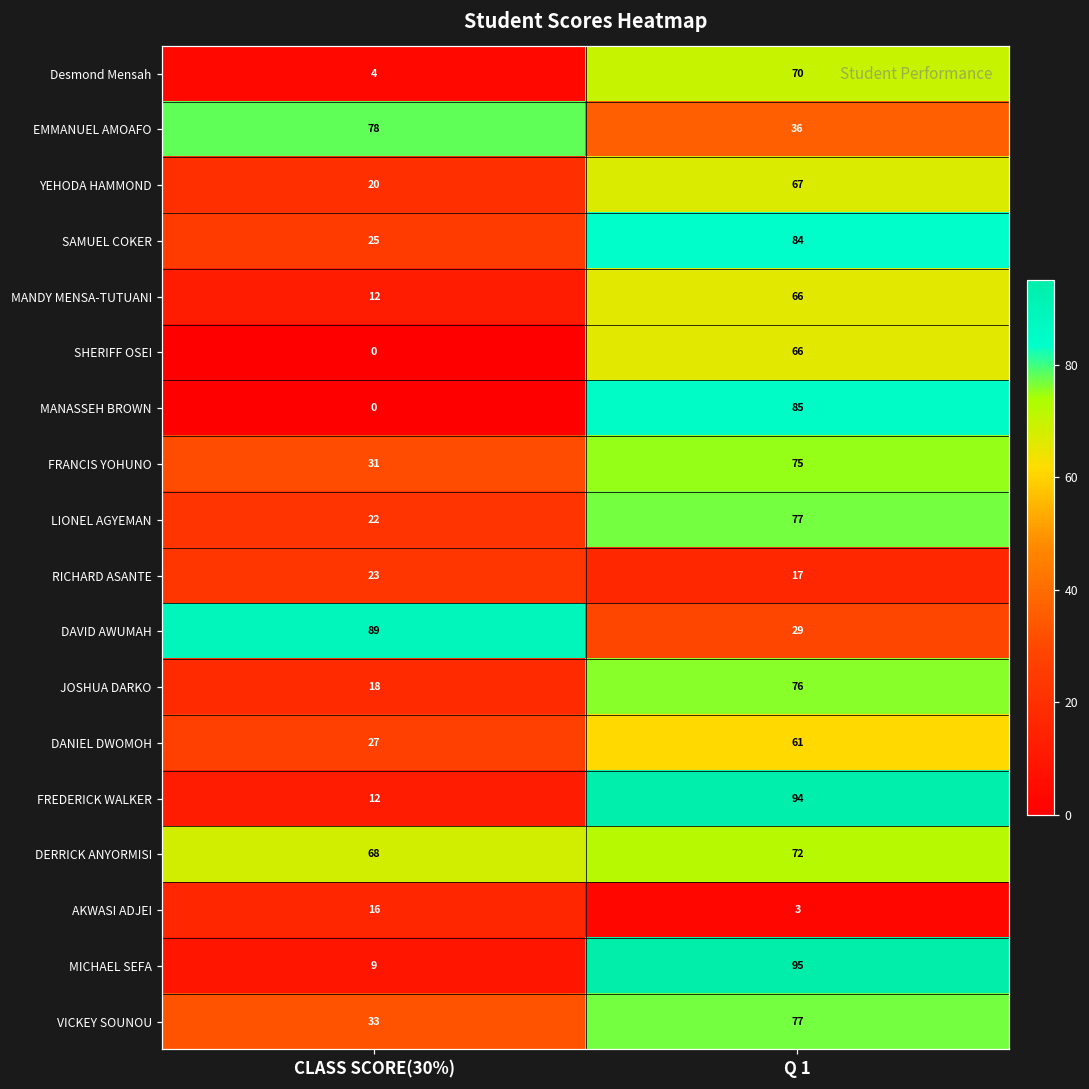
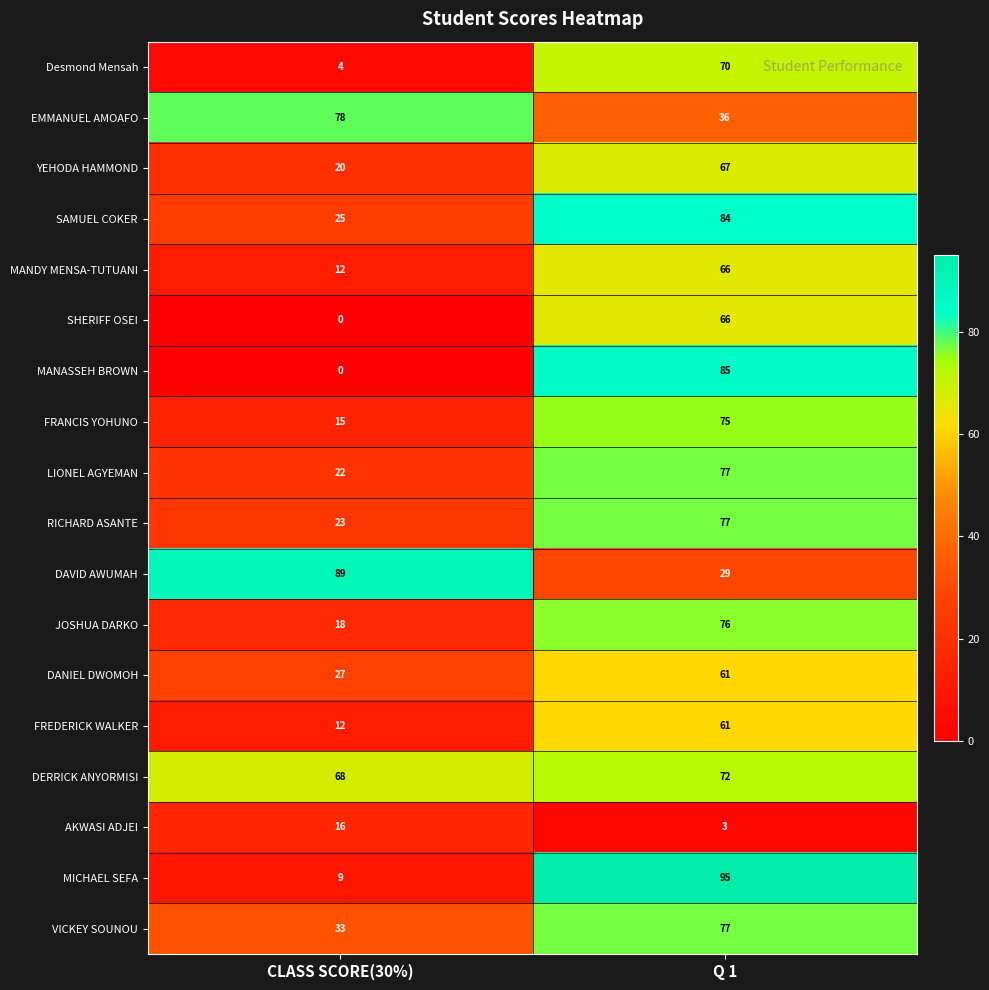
FRANCIS YOHUNO, CLASS SCORE(30%): 31 -> 15
RICHARD ASANTE, Q 1: 17 -> 77
FREDERICK WALKER, Q 1: 94 -> 61
